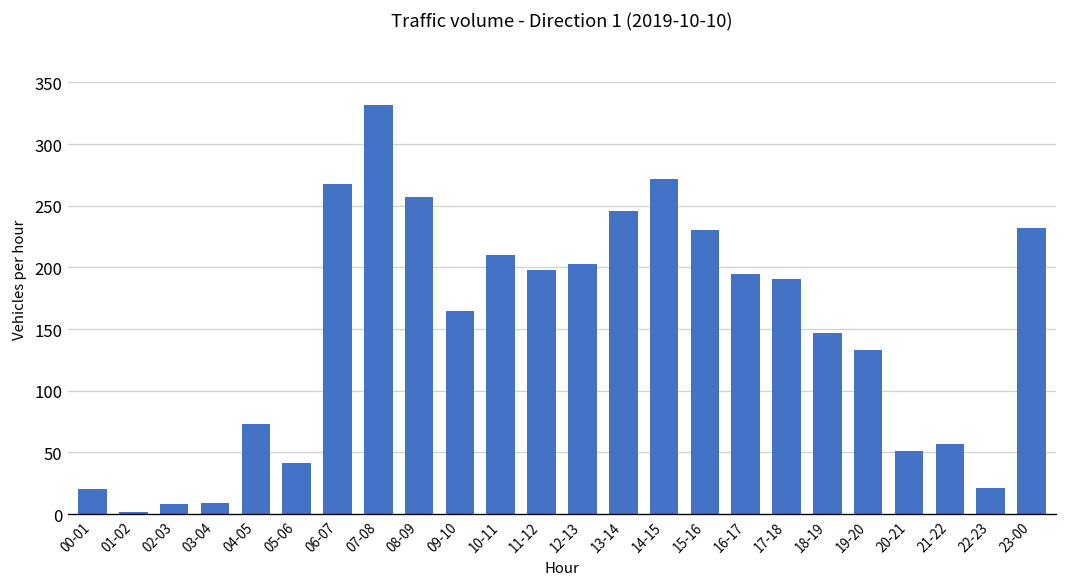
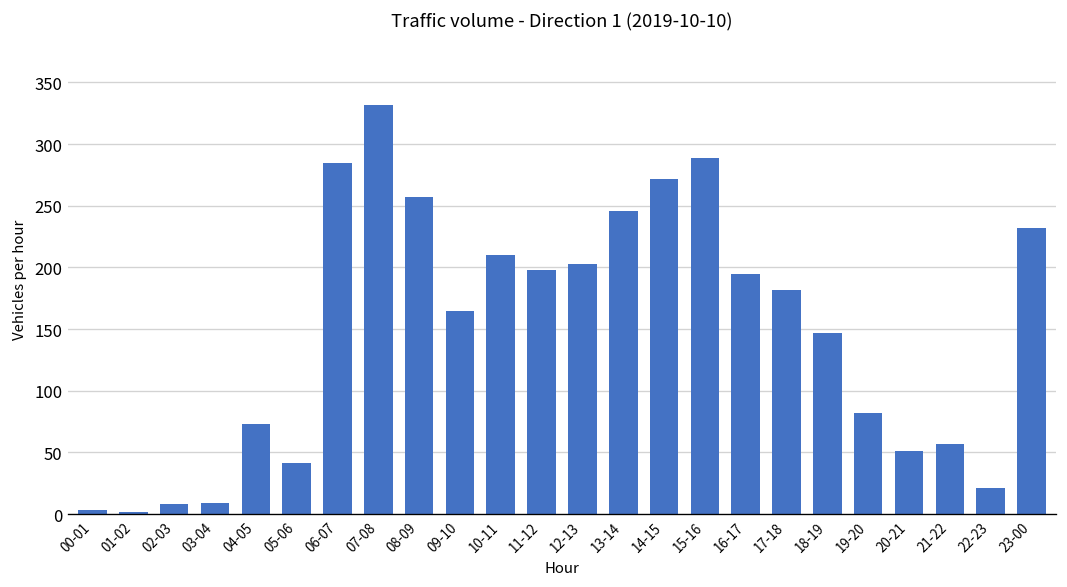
00-01: 20 -> 3
06-07: 268 -> 285
15-16: 230 -> 289
17-18: 191 -> 182
19-20: 133 -> 82
